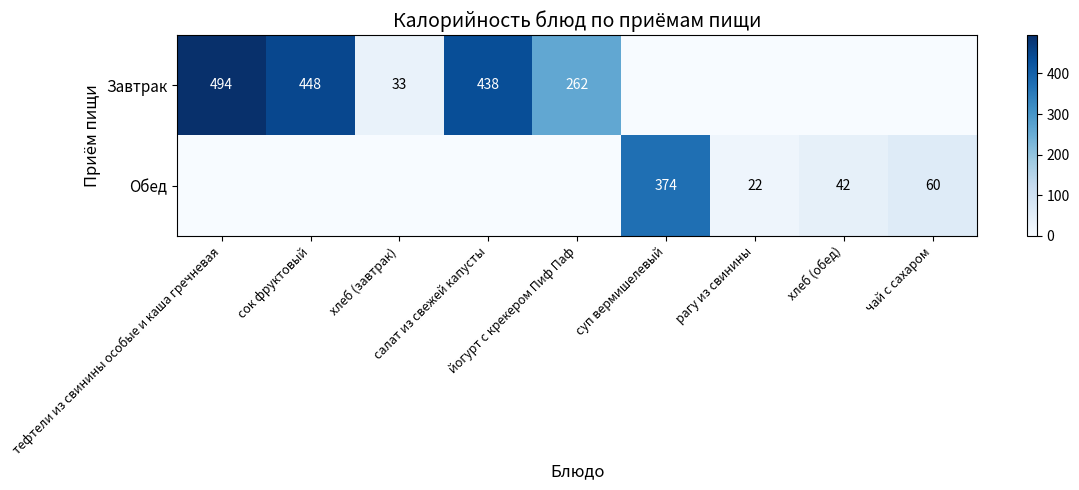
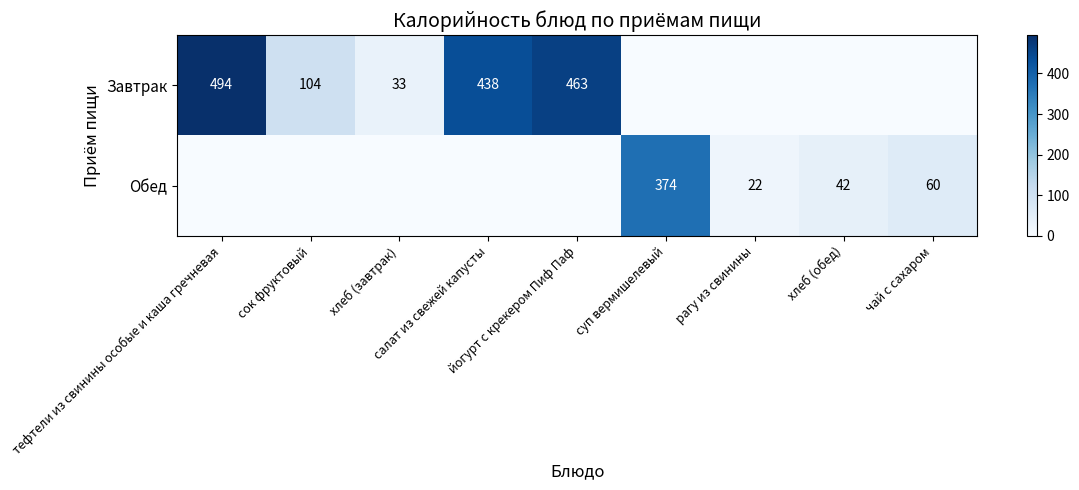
Завтрак, сок фруктовый: 448 -> 104
Завтрак, йогурт с крекером Пиф Паф: 262 -> 463
